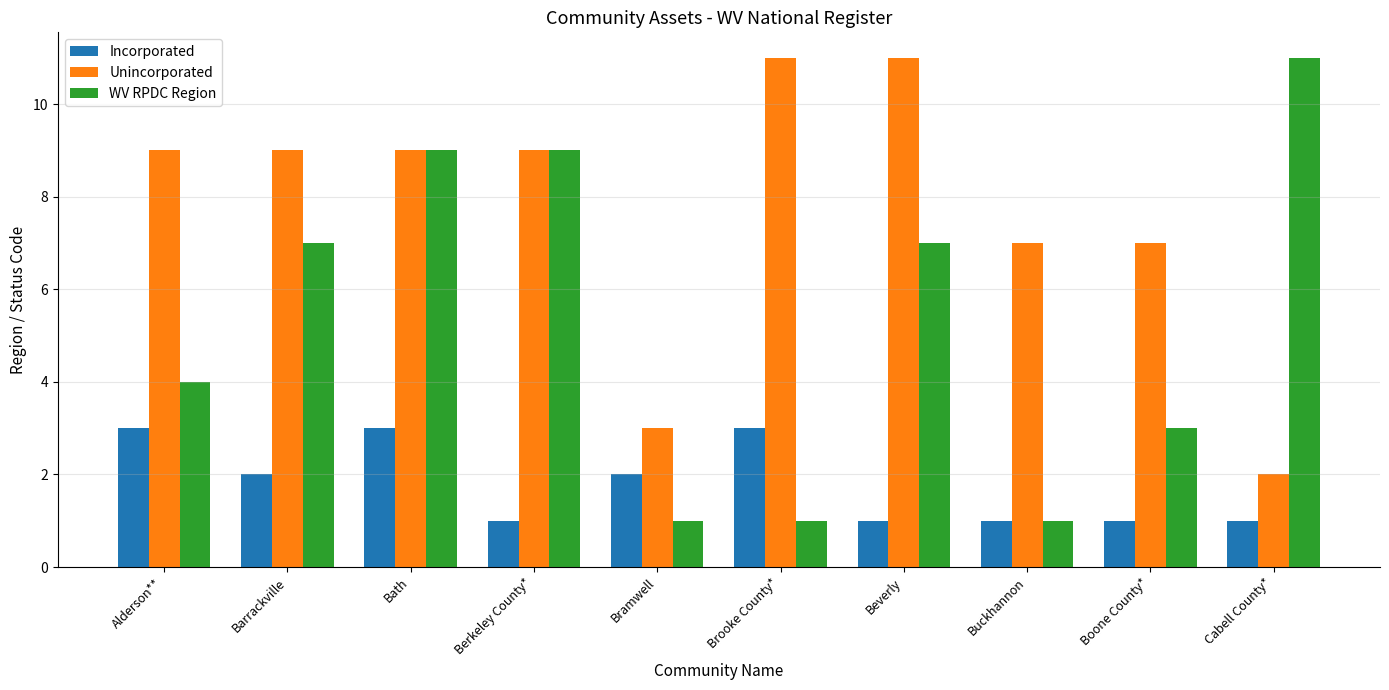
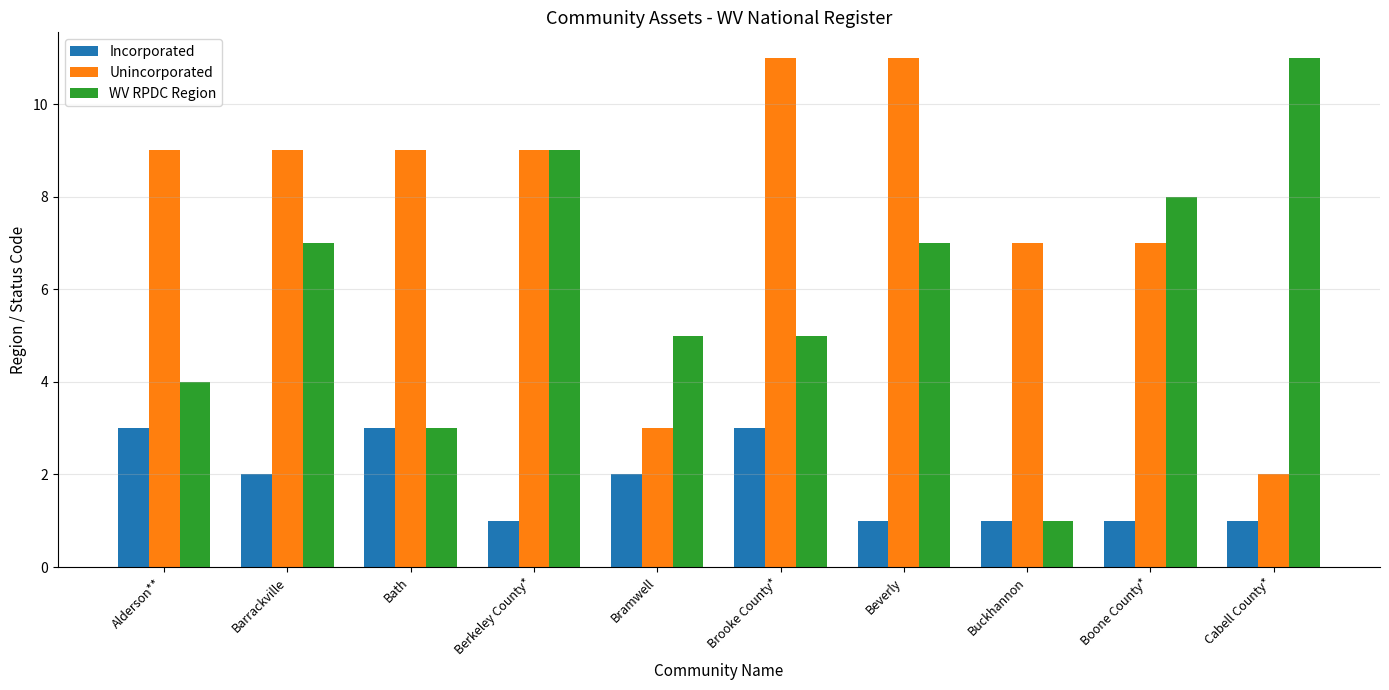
WV RPDC Region, Bath: 9 -> 3
WV RPDC Region, Bramwell: 1 -> 5
WV RPDC Region, Brooke County*: 1 -> 5
WV RPDC Region, Boone County*: 3 -> 8
